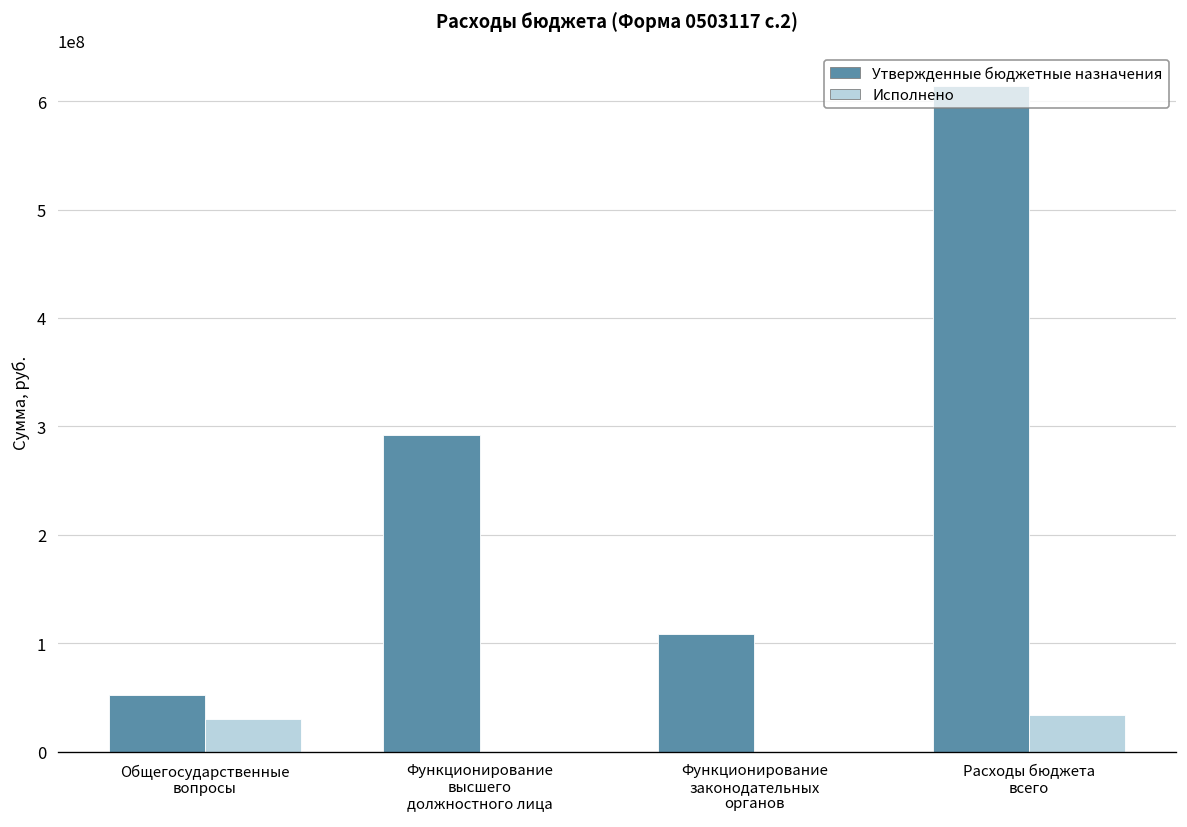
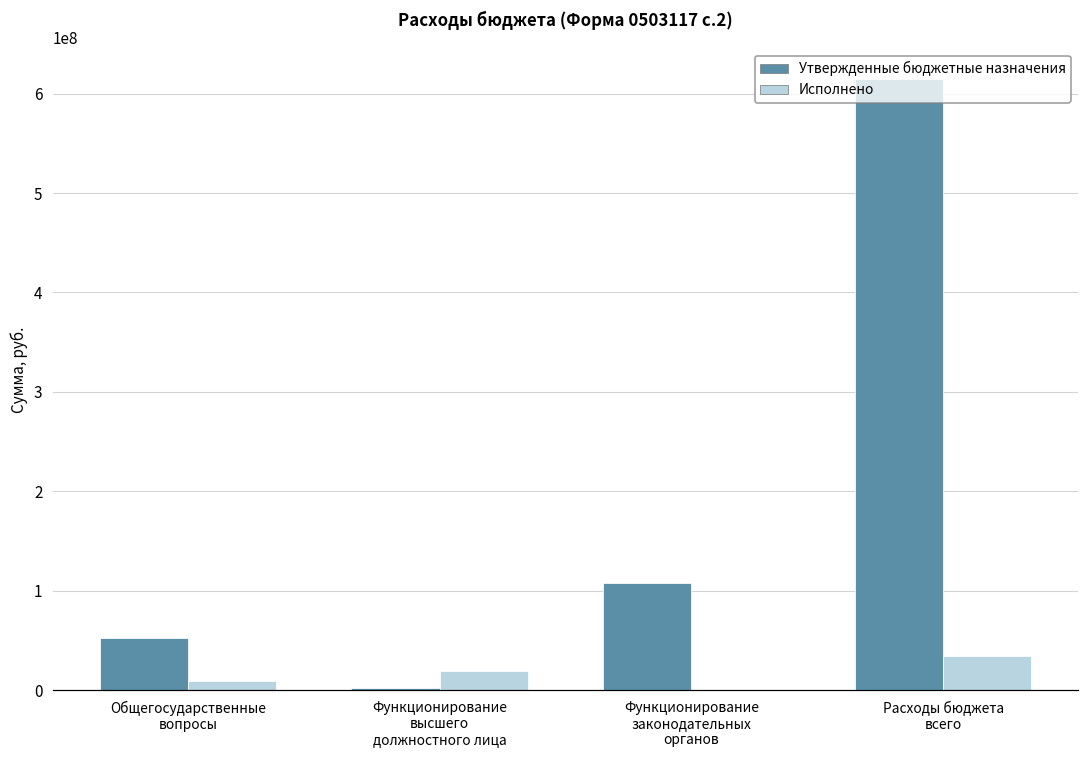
Исполнено, Общегосударственные вопросы: 30000000 -> 10000000
Утвержденные бюджетные назначения, Функционирование высшего должностного лица: 290000000 -> 0
Исполнено, Функционирование высшего должностного лица: 0 -> 20000000
